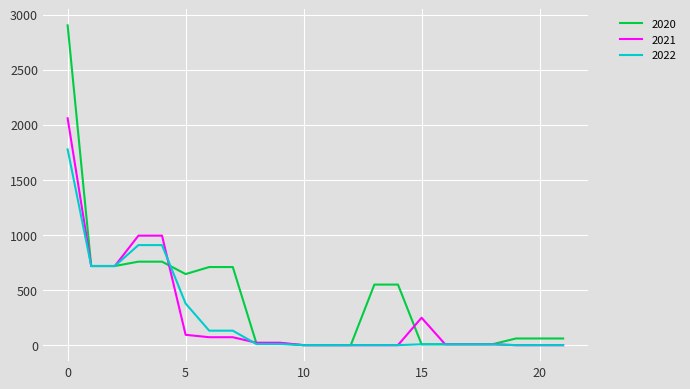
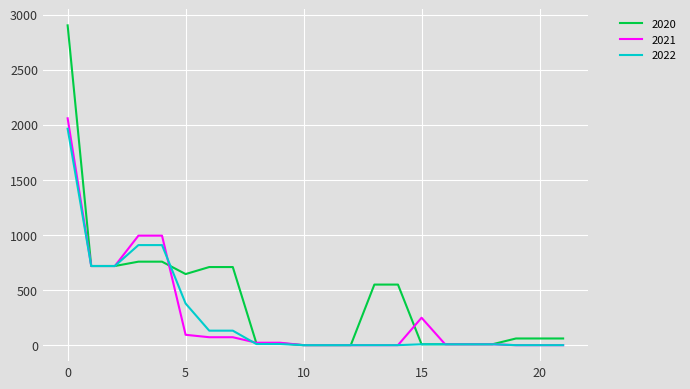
2022, 0: 1780 -> 1960
